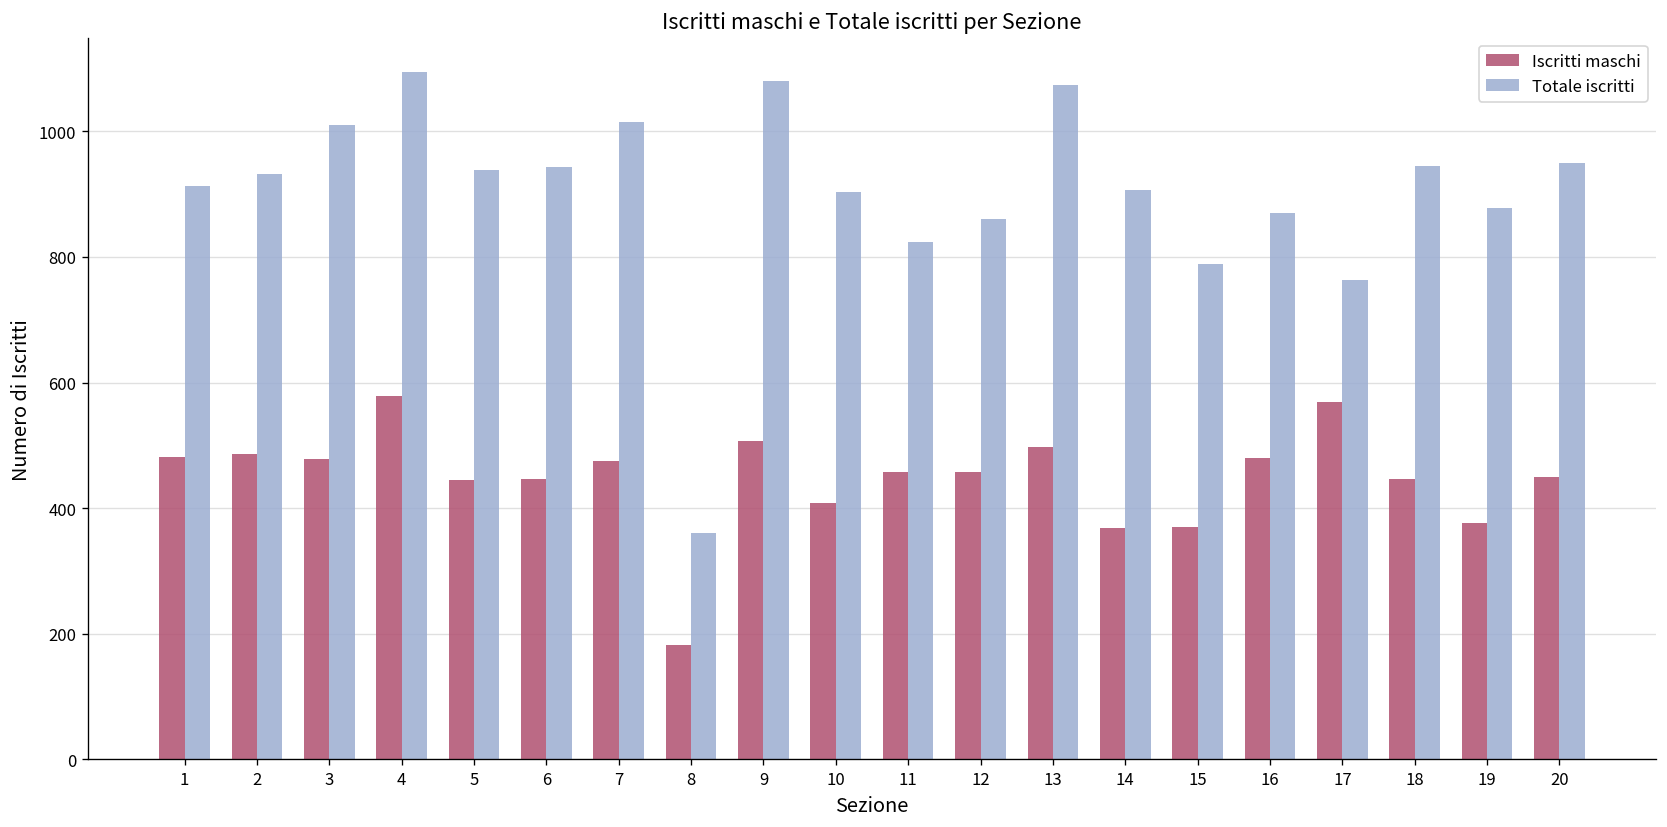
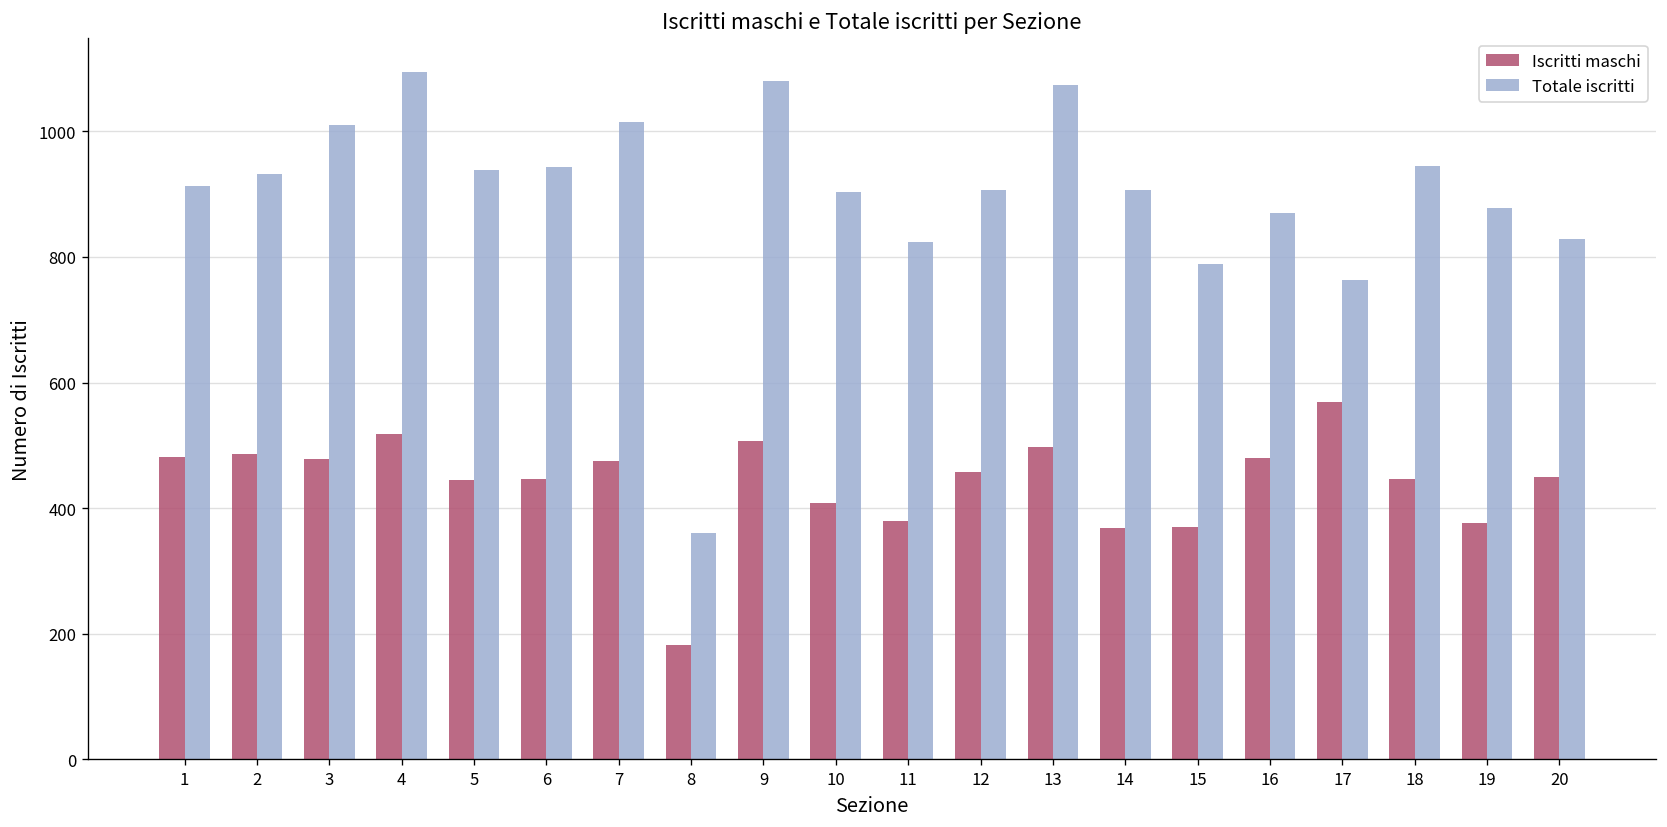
Iscritti maschi, 4: 580 -> 520
Iscritti maschi, 11: 460 -> 380
Totale iscritti, 12: 860 -> 910
Totale iscritti, 20: 950 -> 830
